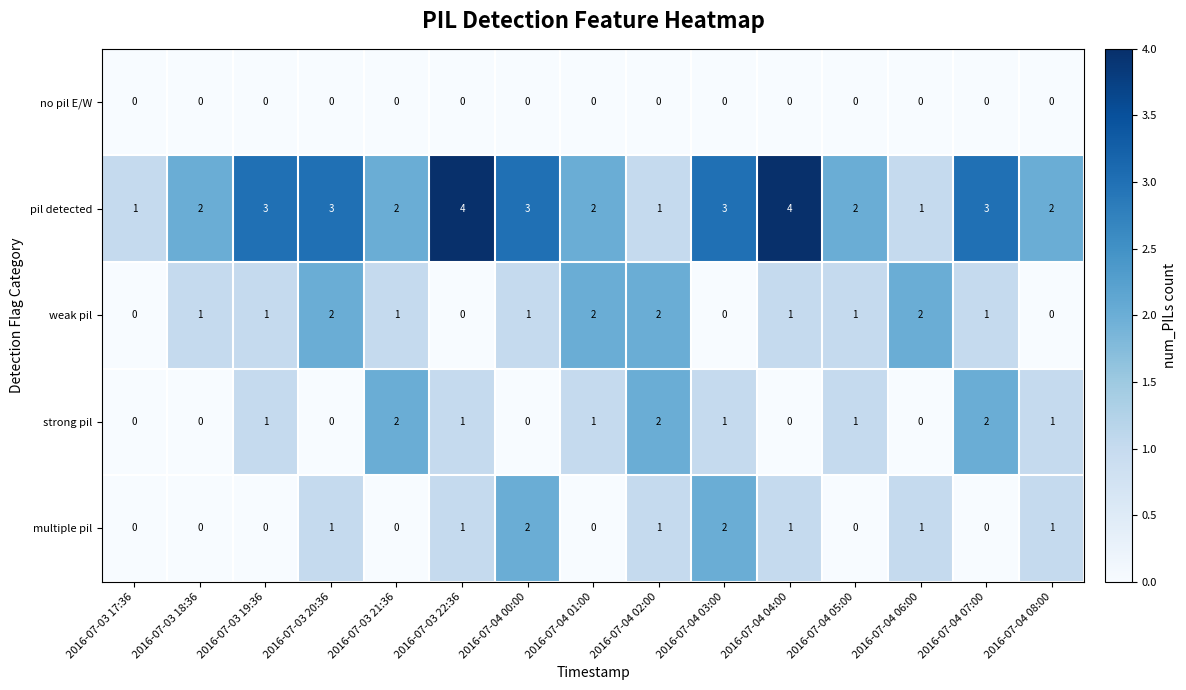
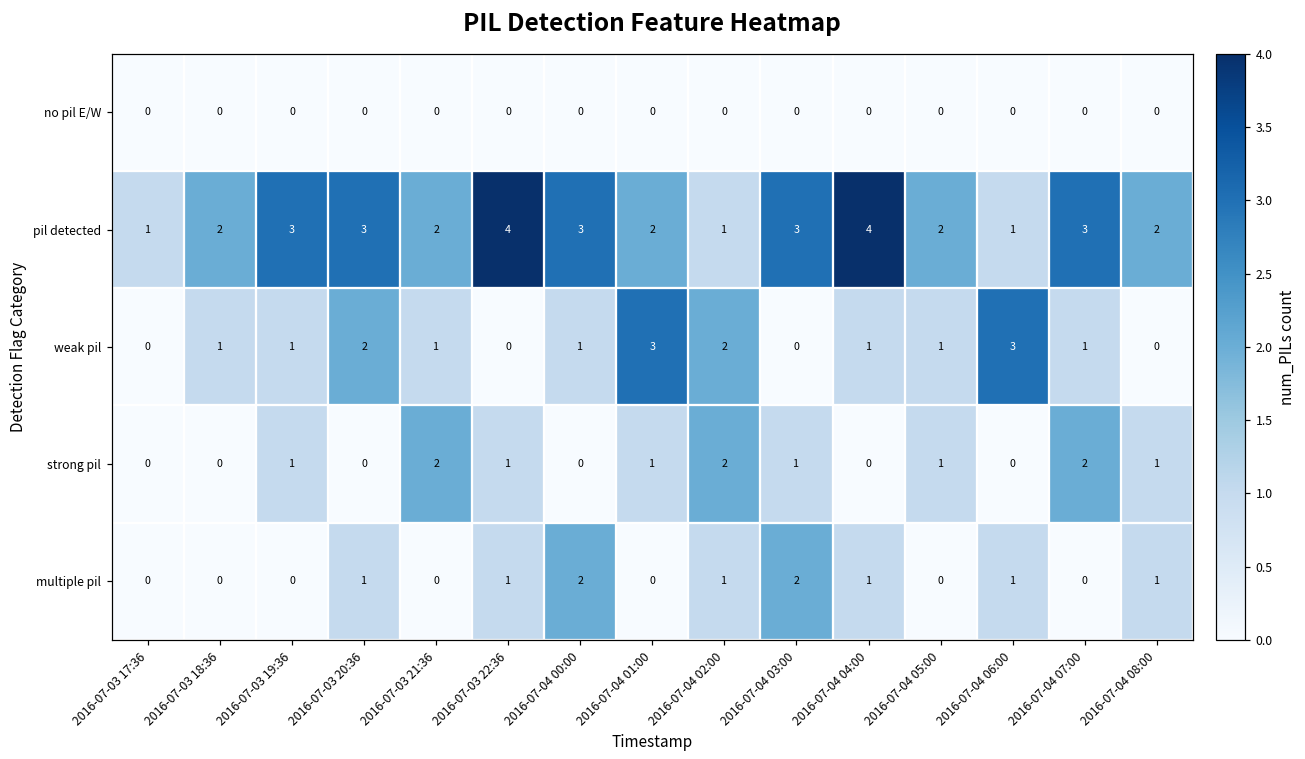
weak pil, 2016-07-04 01:00: 2 -> 3
weak pil, 2016-07-04 06:00: 2 -> 3
